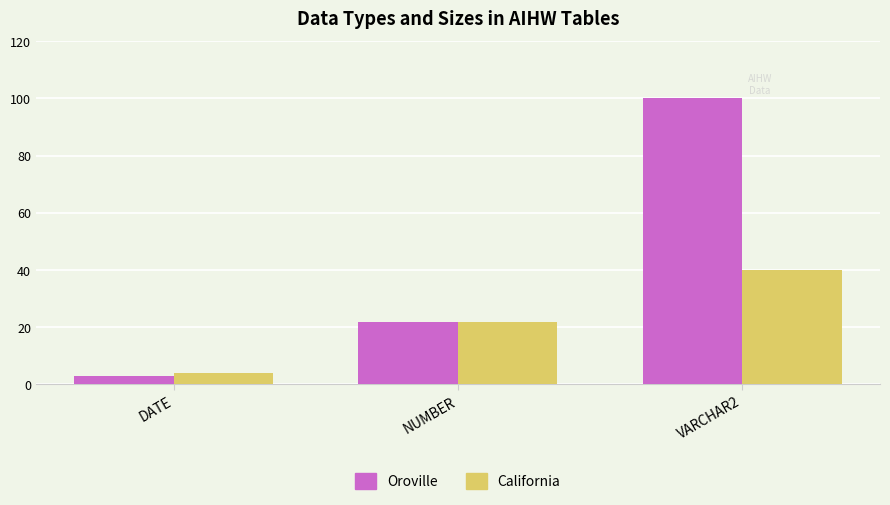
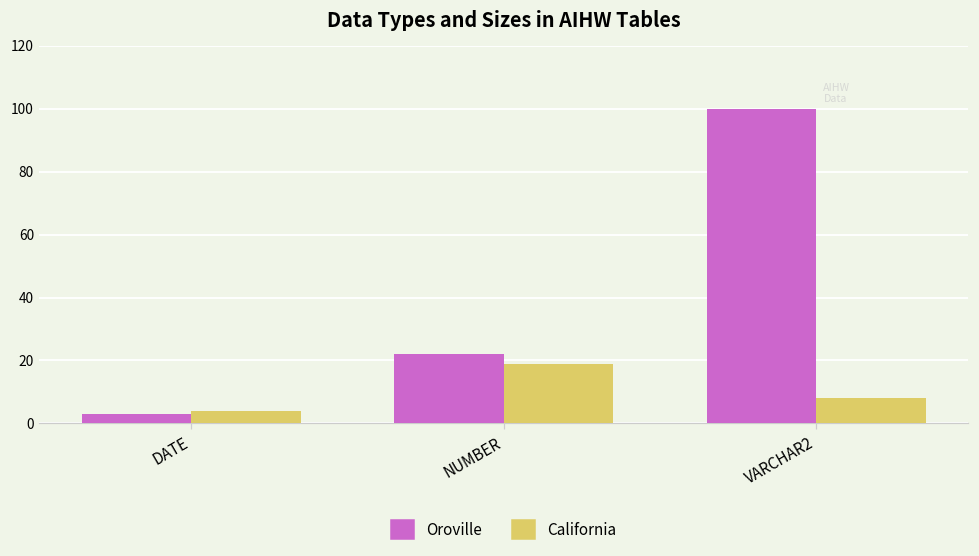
California, NUMBER: 22 -> 19
California, VARCHAR2: 40 -> 8
